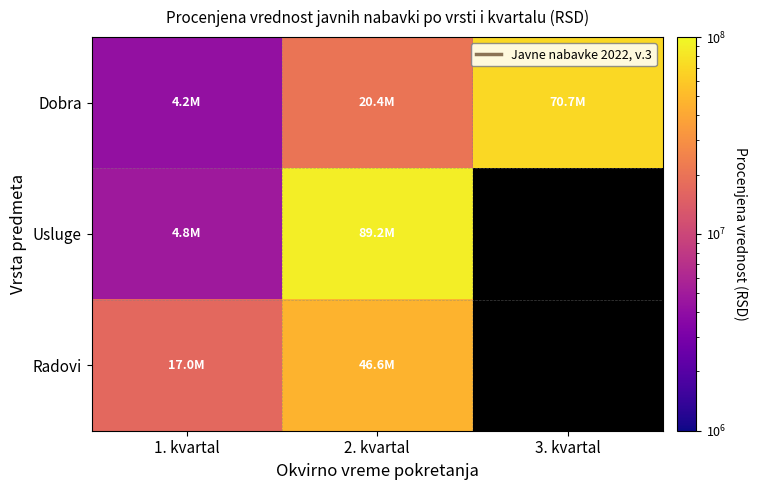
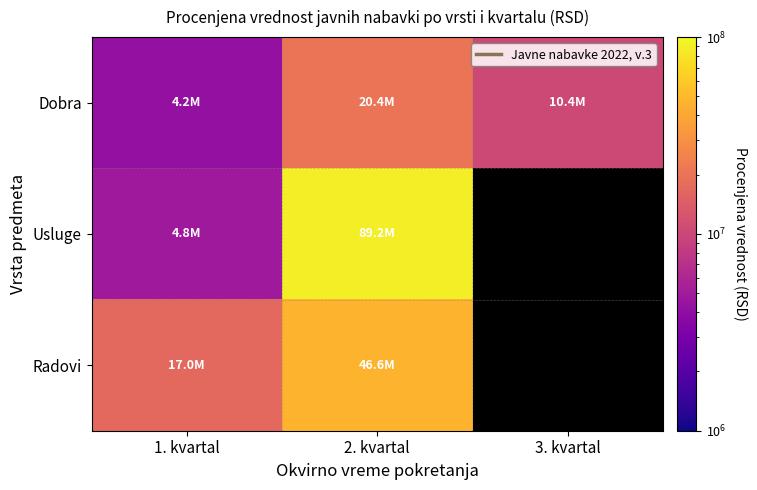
Dobra, 3. kvartal: 70.7M -> 10.4M
